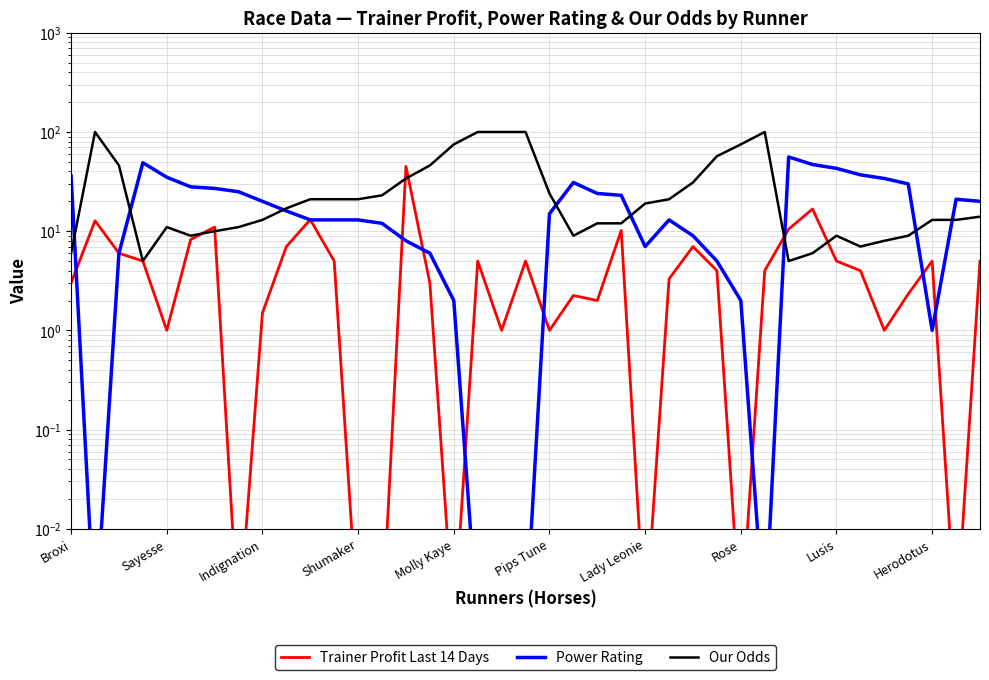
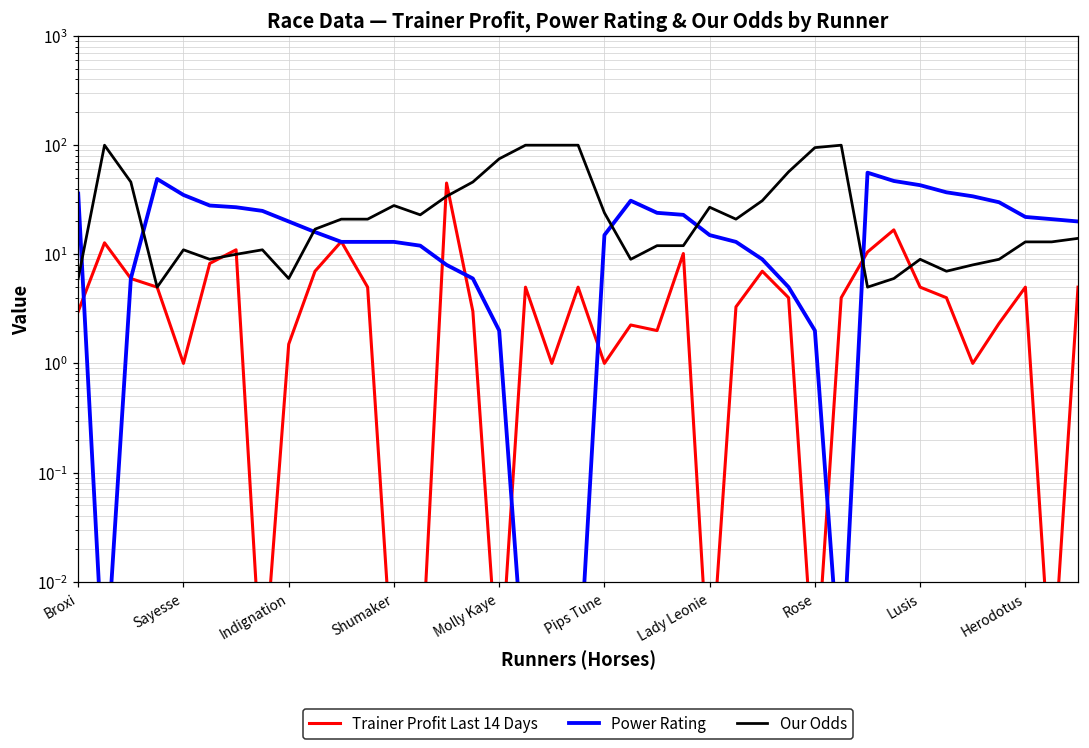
Our Odds, Indignation: 13 -> 6
Our Odds, Shumaker: 21 -> 28
Power Rating, Lady Leonie: 7 -> 15
Our Odds, Lady Leonie: 19 -> 27
Our Odds, Rose: 80 -> 100
Power Rating, Herodotus: 1.0 -> 22
